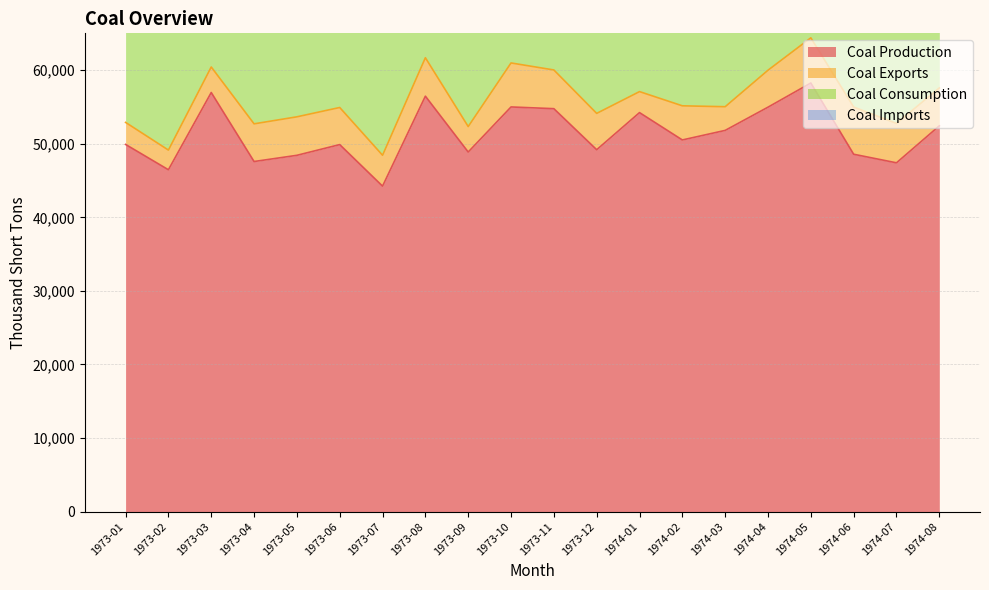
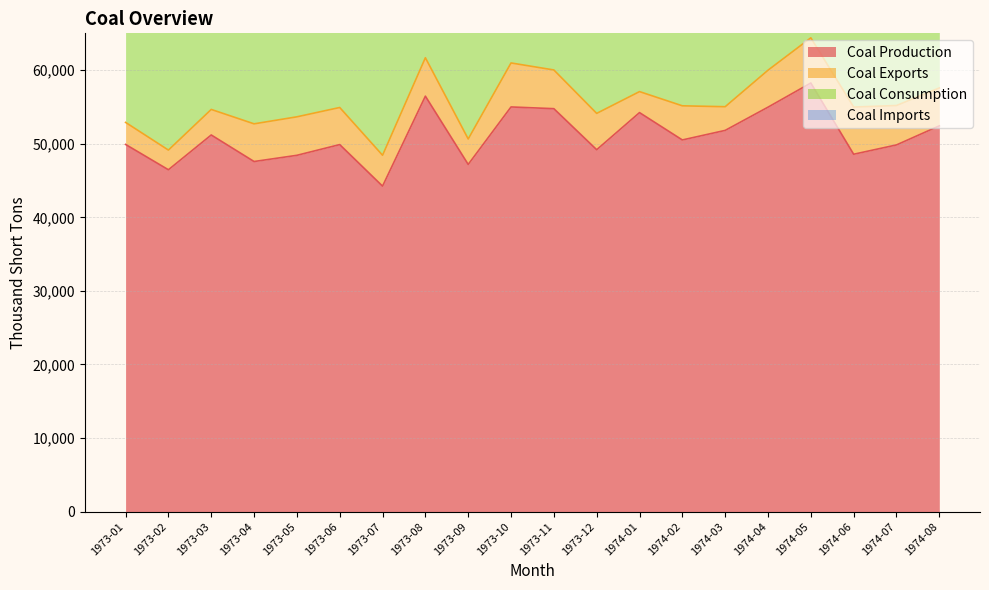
Coal Production, 1973-03: 57,000 -> 51,000
Coal Production, 1973-09: 49,000 -> 47,000
Coal Production, 1974-07: 47,000 -> 50,000
